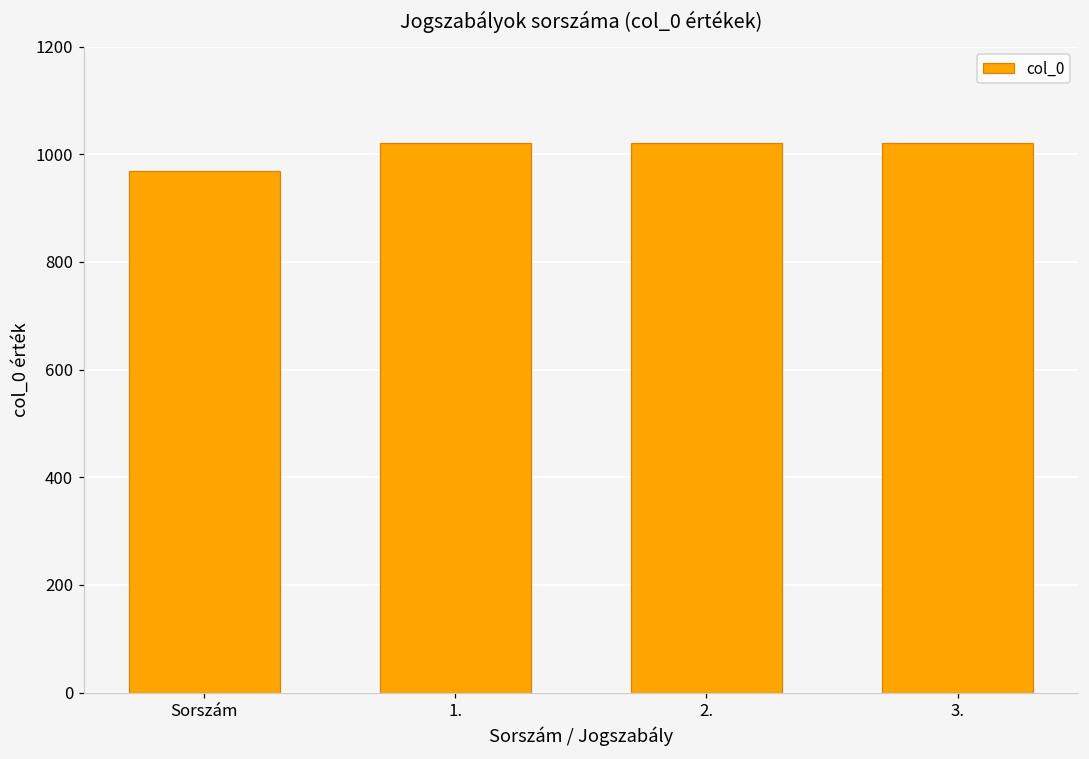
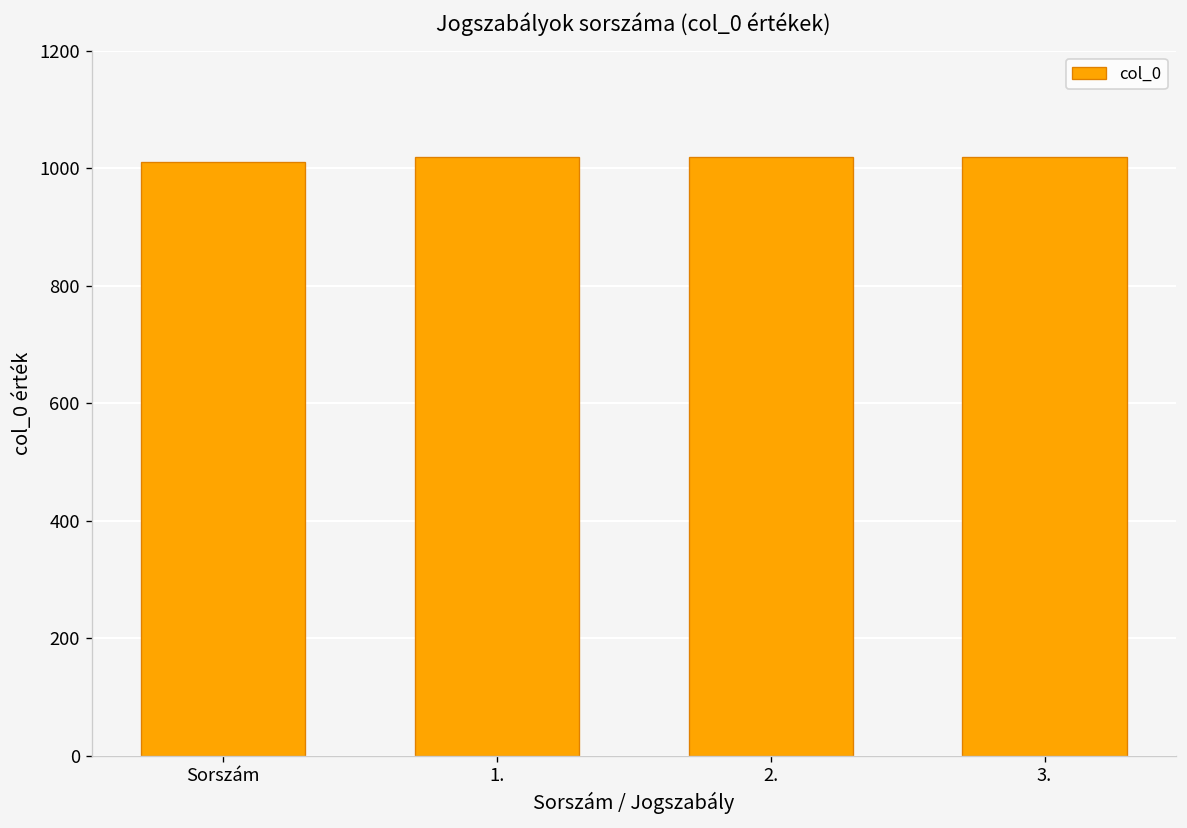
Sorszám: 970 -> 1010
